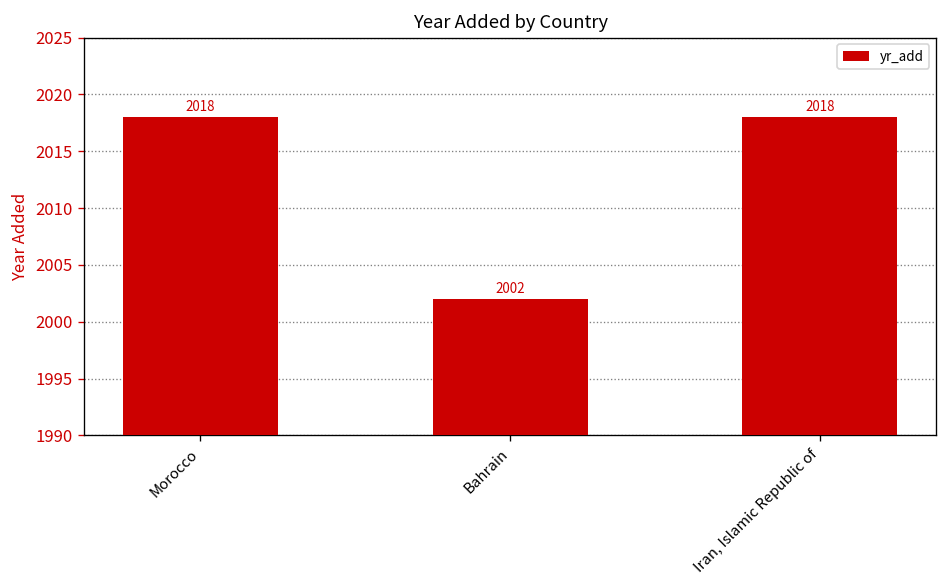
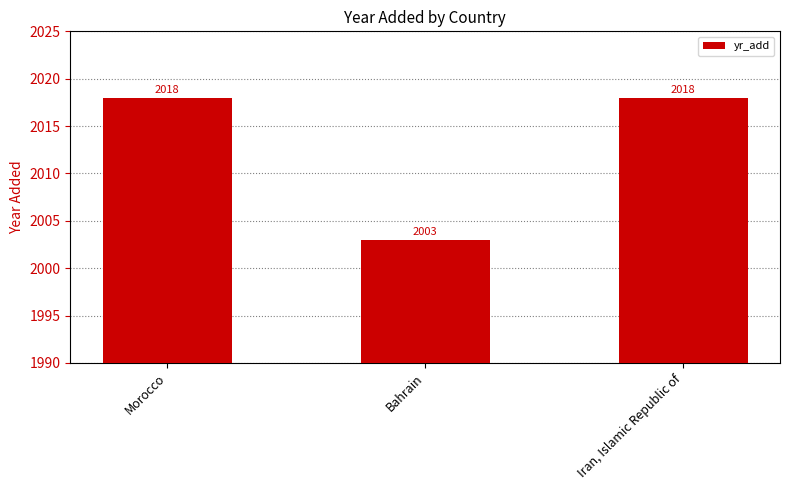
Bahrain: 2002 -> 2003
